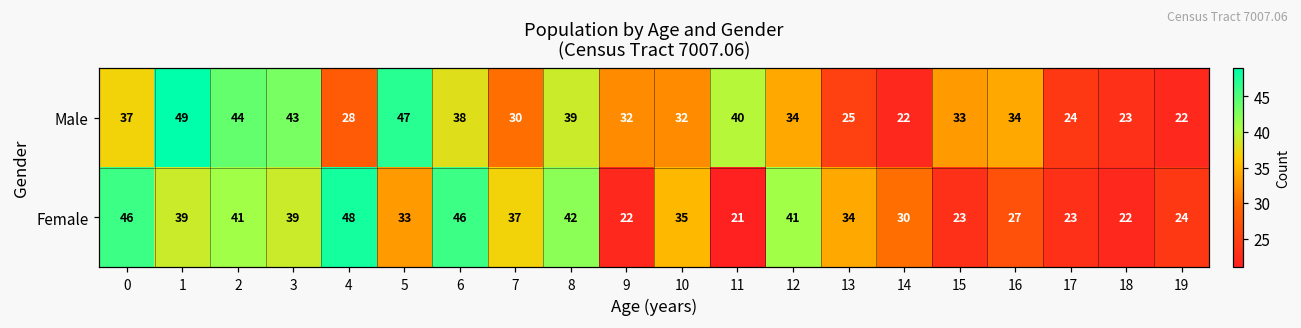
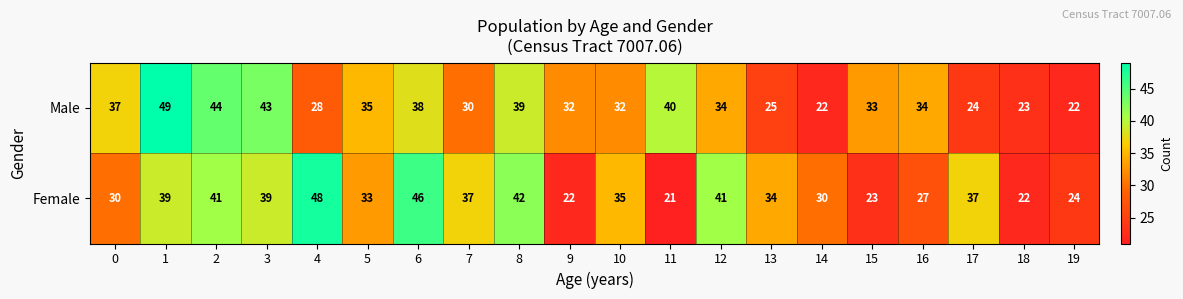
Male, 5: 47 -> 35
Female, 0: 46 -> 30
Female, 17: 23 -> 37
